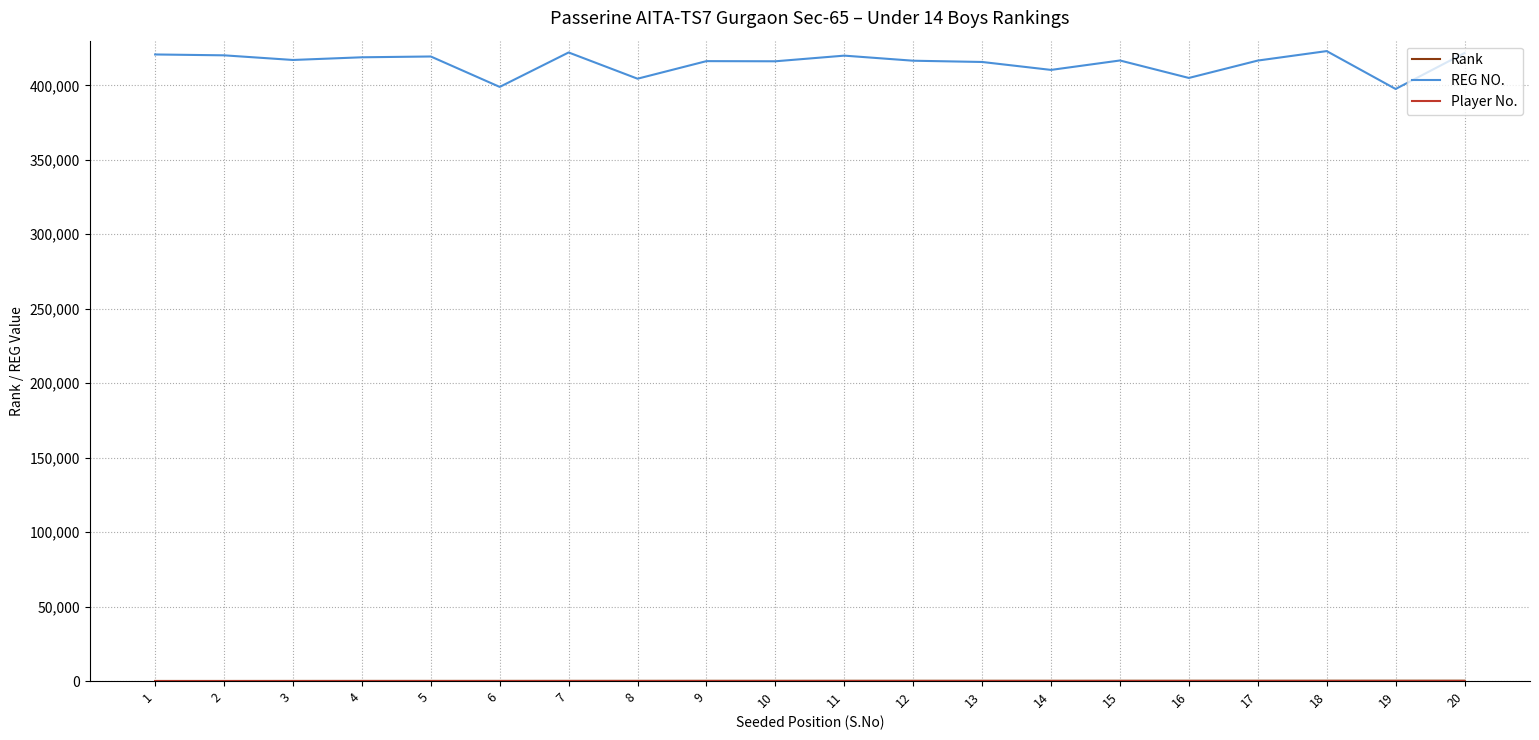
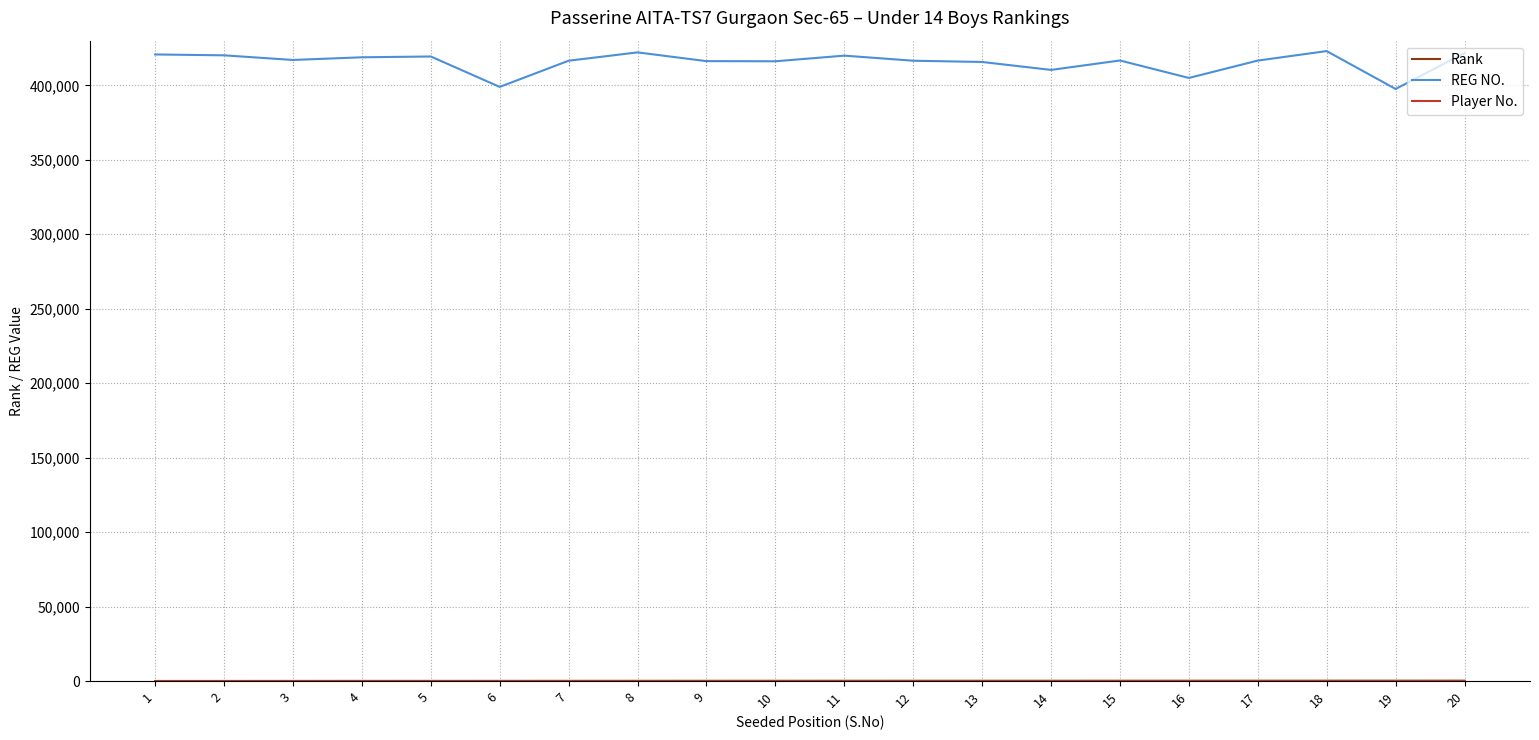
REG NO., 7: 422,000 -> 417,000
REG NO., 8: 404,000 -> 422,000
